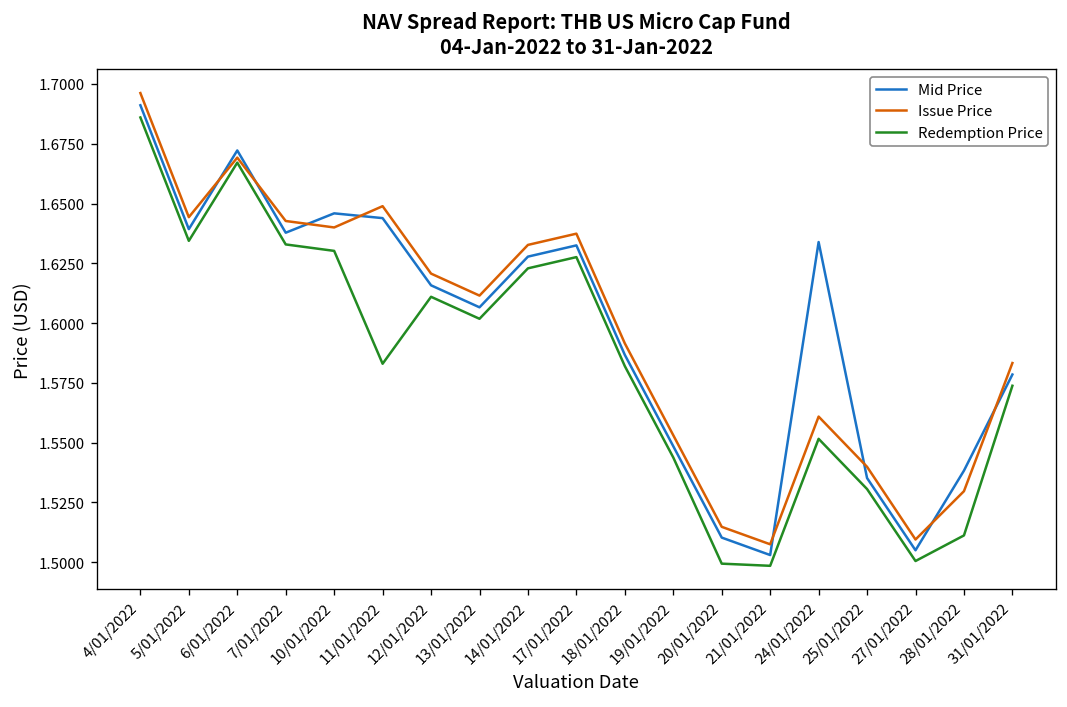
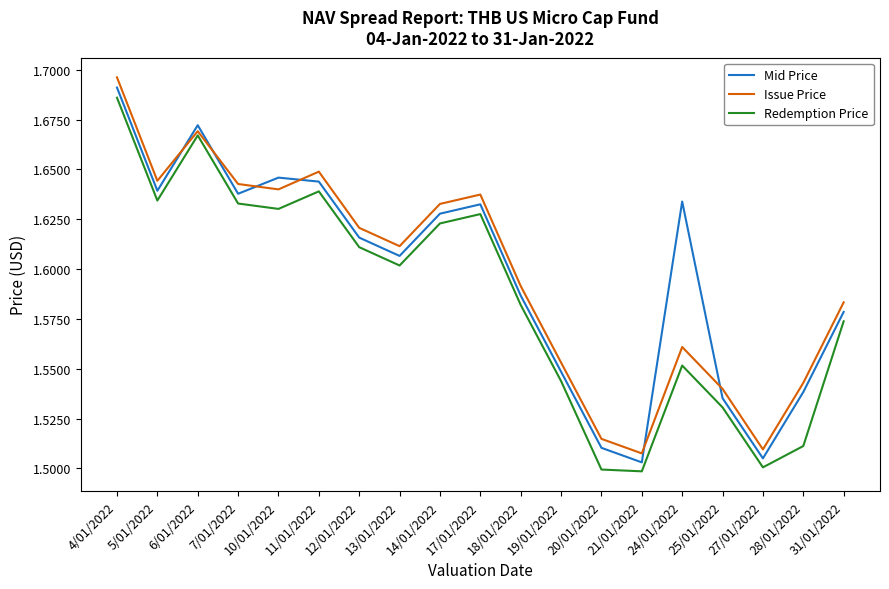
Redemption Price, 11/01/2022: 1.583 -> 1.639
Issue Price, 28/01/2022: 1.530 -> 1.543
